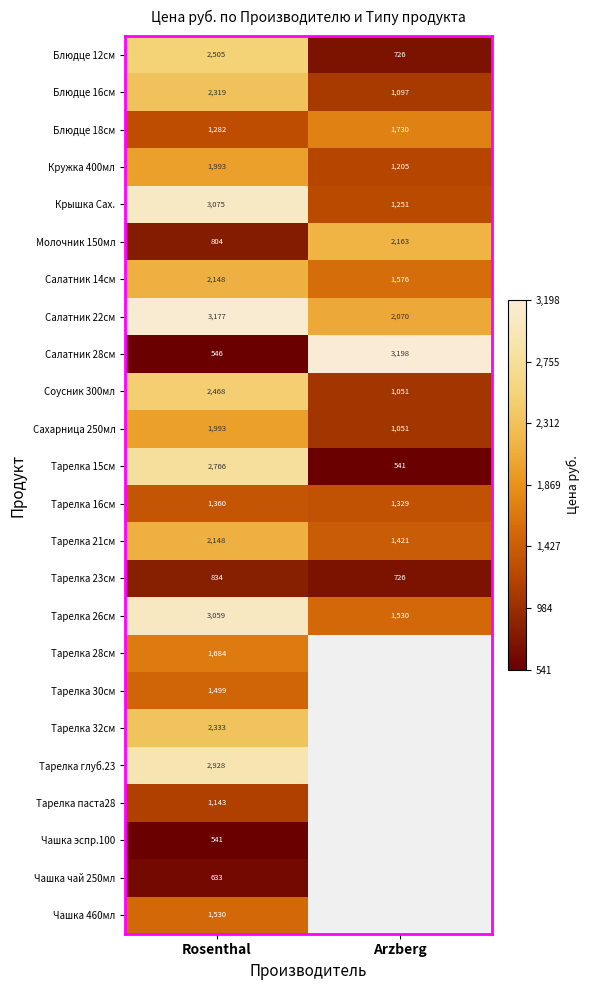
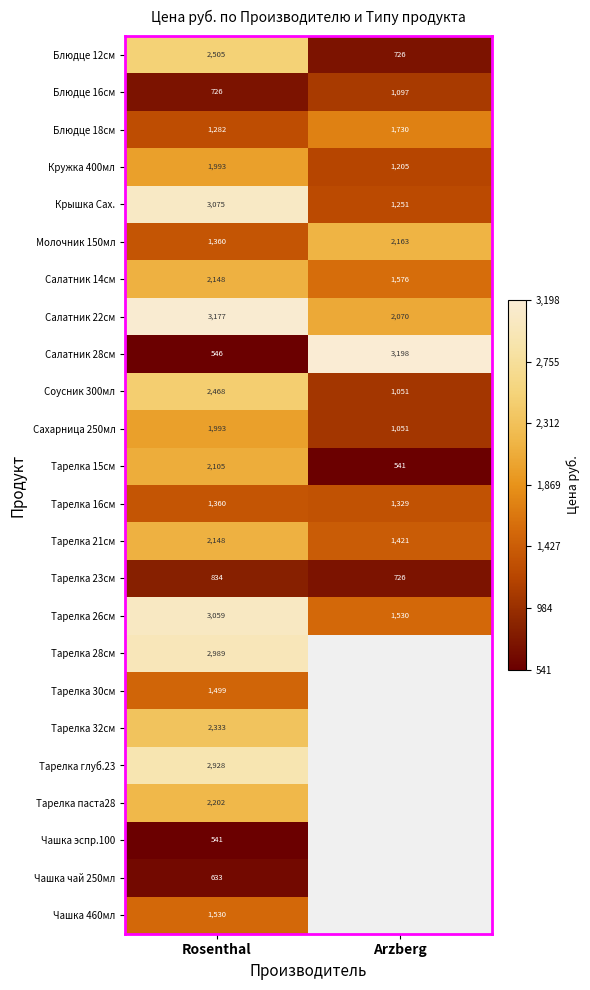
Блюдце 16см, Rosenthal: 2,319 -> 726
Молочник 150мл, Rosenthal: 804 -> 1,360
Тарелка 15см, Rosenthal: 2,766 -> 2,105
Тарелка 28см, Rosenthal: 1,684 -> 2,989
Тарелка паста28, Rosenthal: 1,143 -> 2,202
